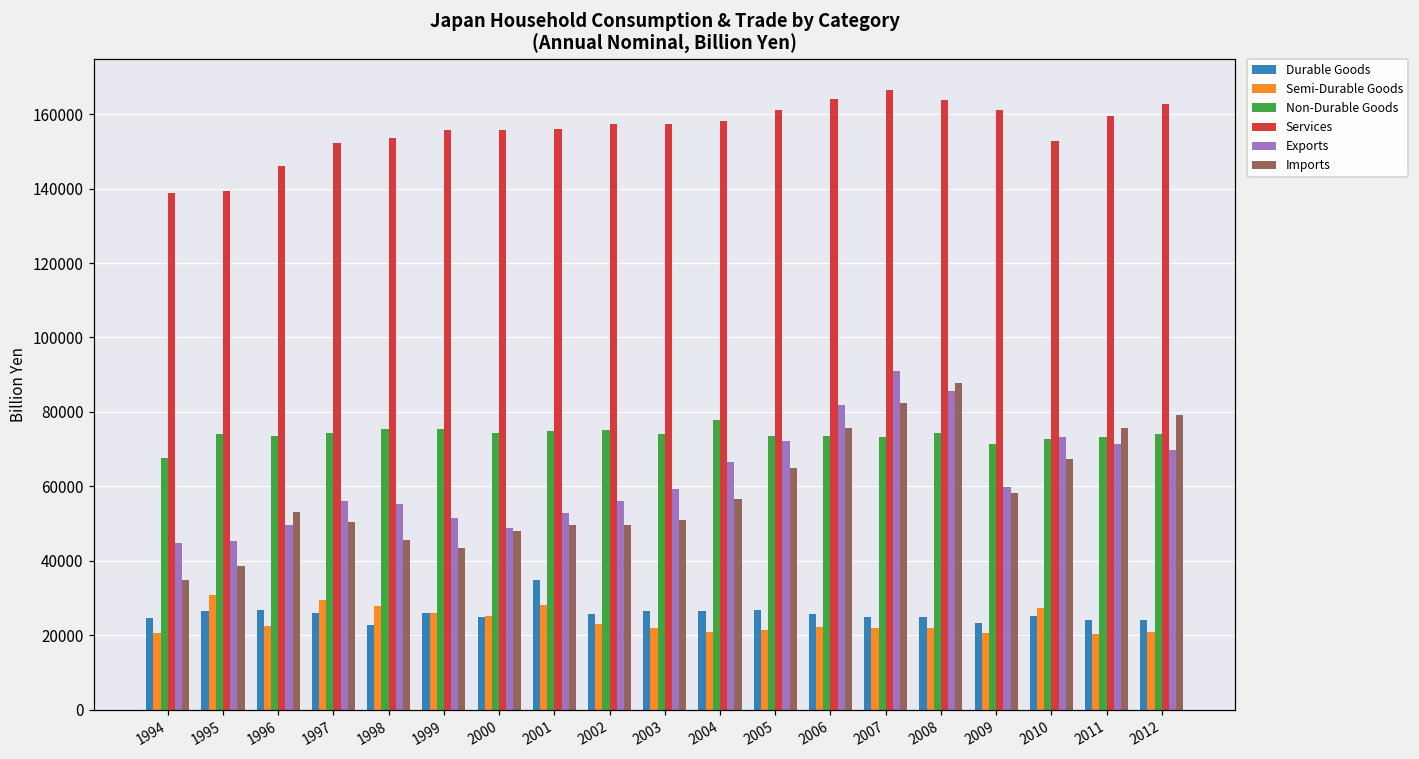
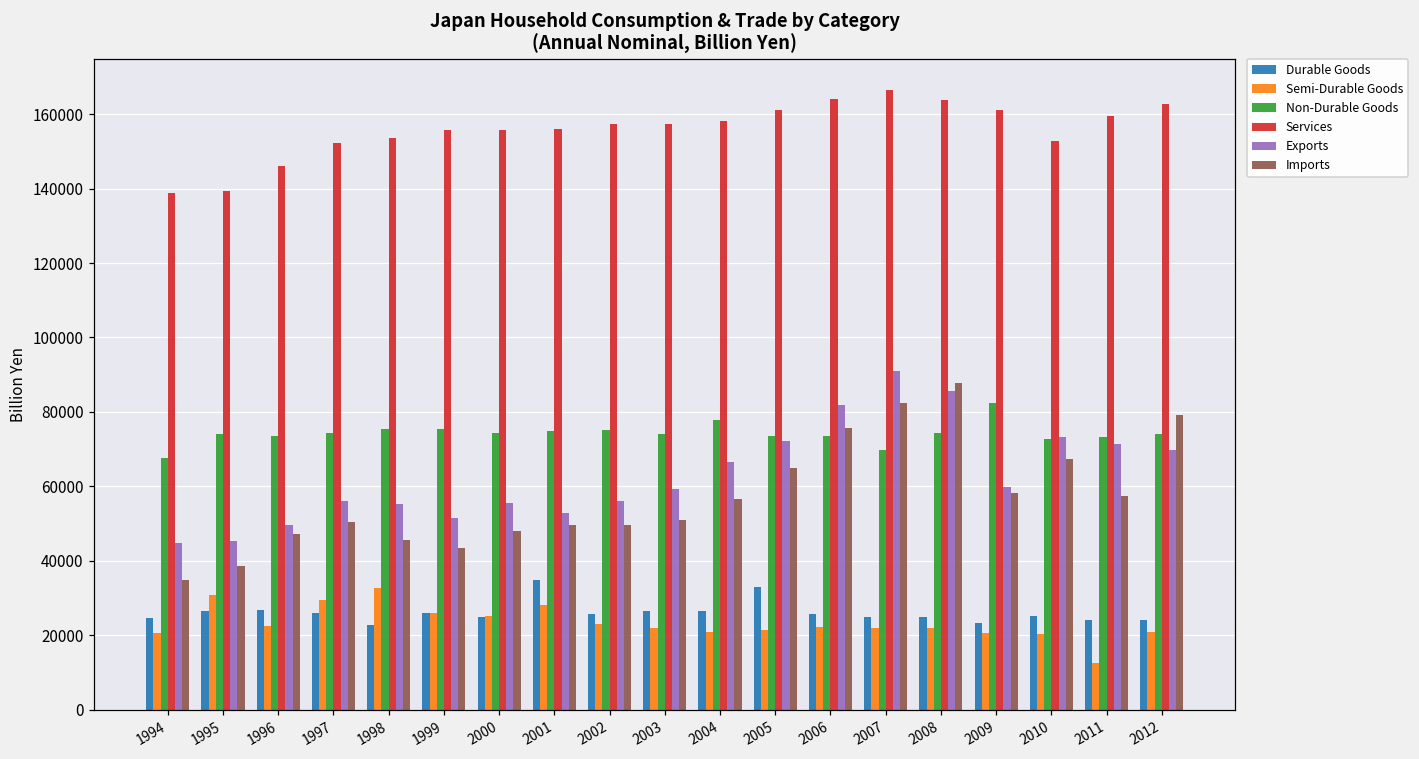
Imports, 1996: 53000 -> 47000
Semi-Durable Goods, 1998: 28000 -> 33000
Exports, 2000: 49000 -> 55000
Durable Goods, 2005: 27000 -> 33000
Non-Durable Goods, 2007: 73000 -> 70000
Non-Durable Goods, 2009: 71000 -> 82000
Semi-Durable Goods, 2010: 27000 -> 20000
Semi-Durable Goods, 2011: 20000 -> 12000
Imports, 2011: 76000 -> 57000
